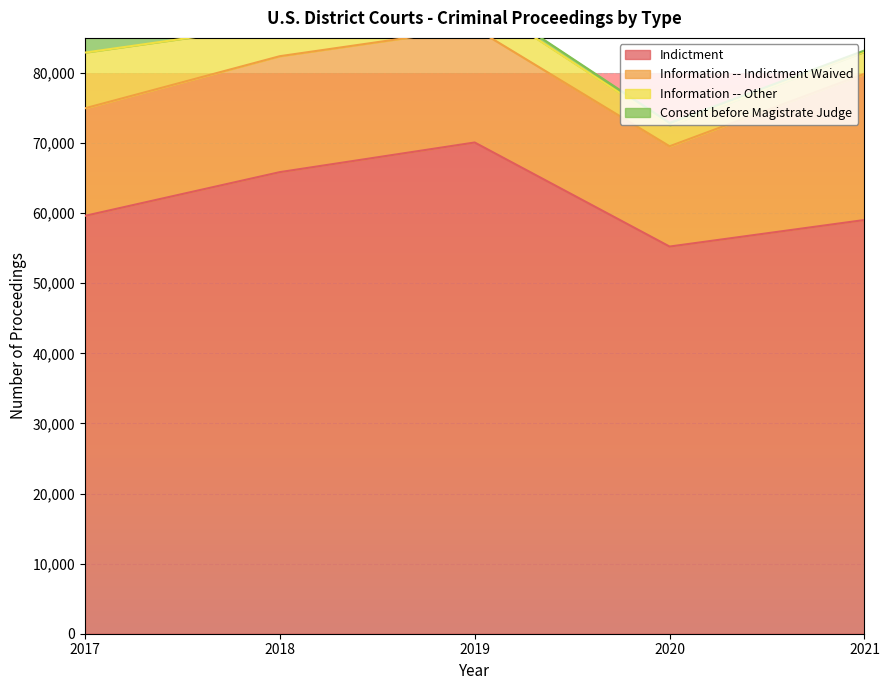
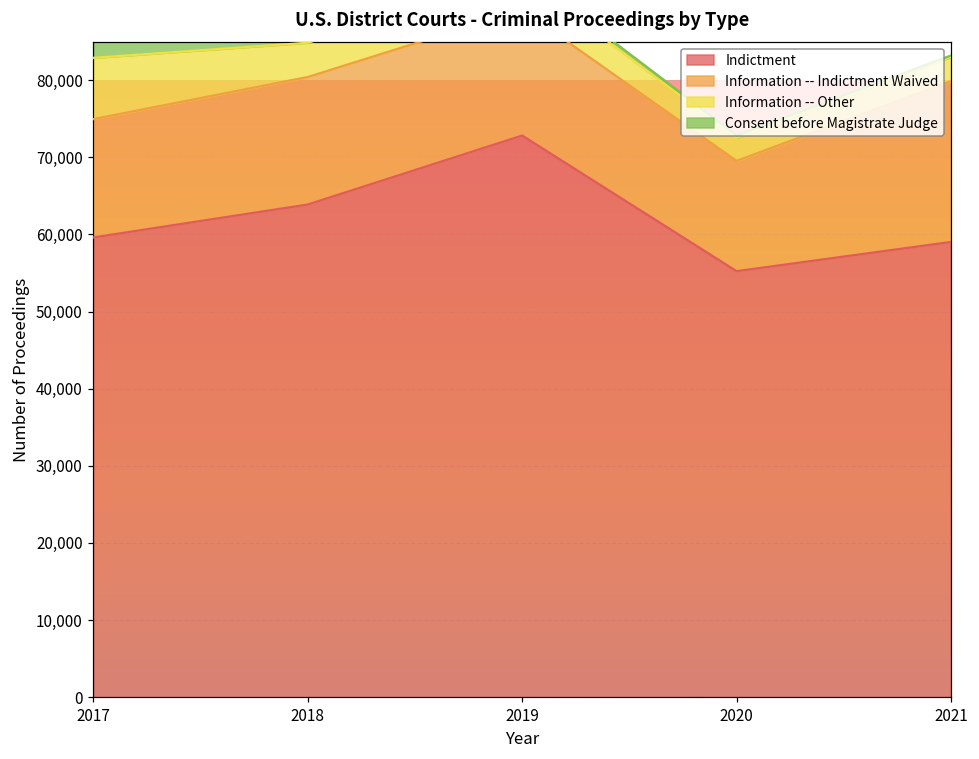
Indictment, 2018: 66,000 -> 64,000
Indictment, 2019: 70,000 -> 73,000
